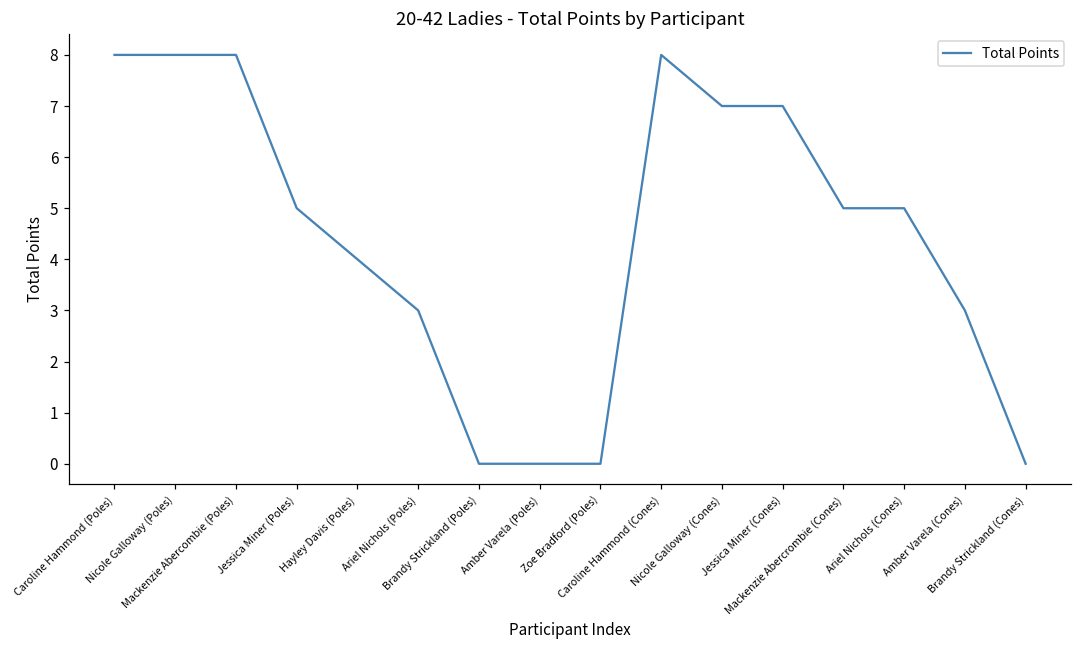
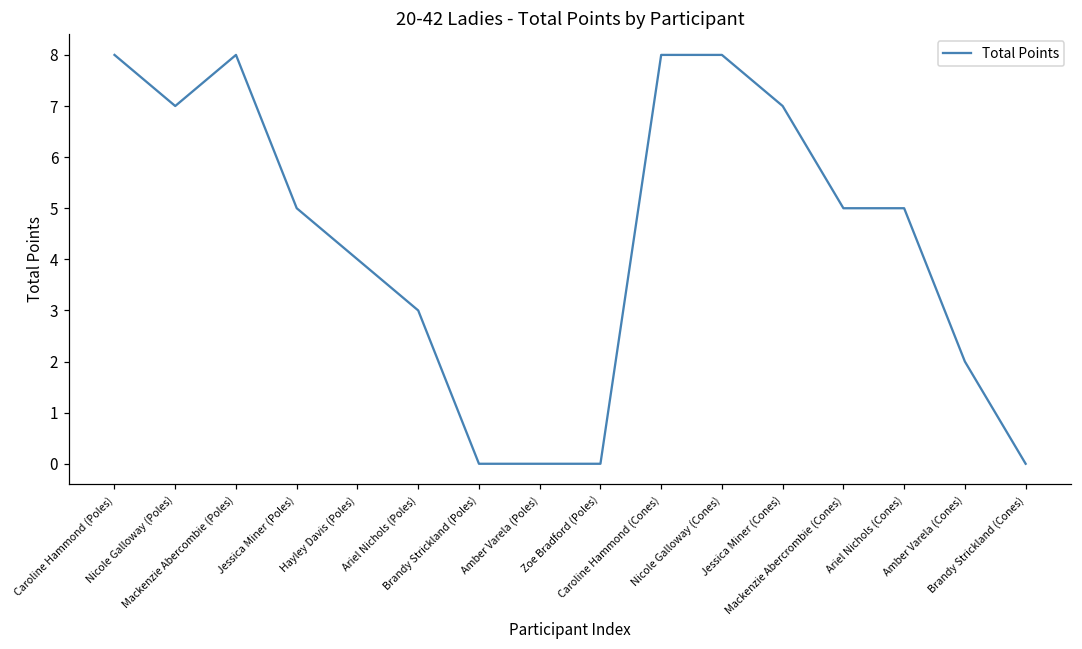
Nicole Galloway (Poles): 8 -> 7
Nicole Galloway (Cones): 7 -> 8
Amber Varela (Cones): 3 -> 2
